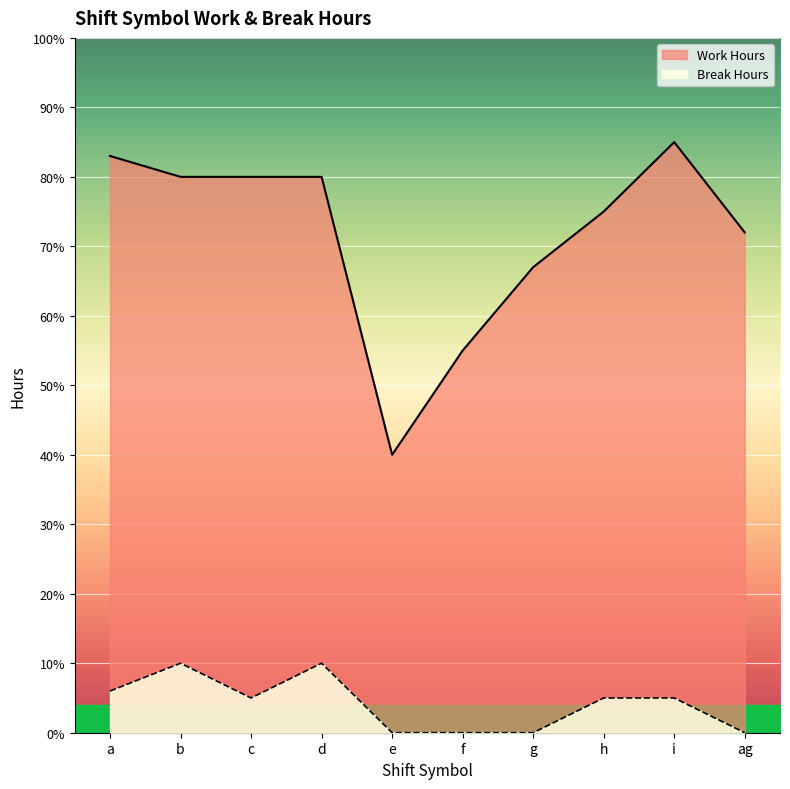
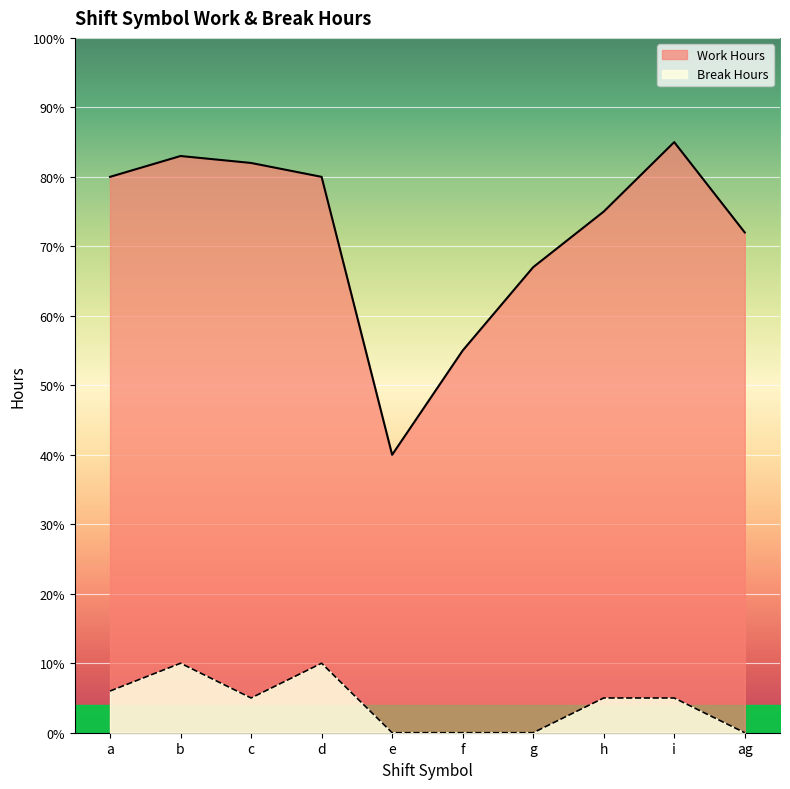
Work Hours, a: 83% -> 80%
Work Hours, b: 80% -> 83%
Work Hours, c: 80% -> 82%
